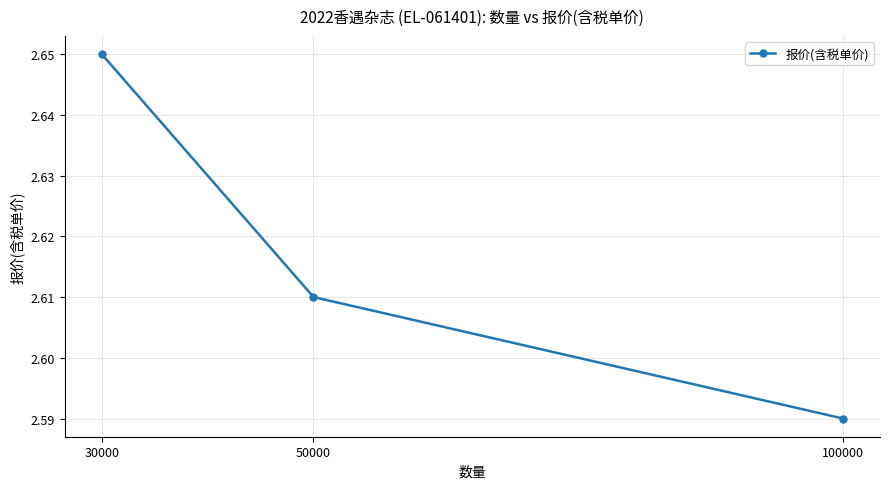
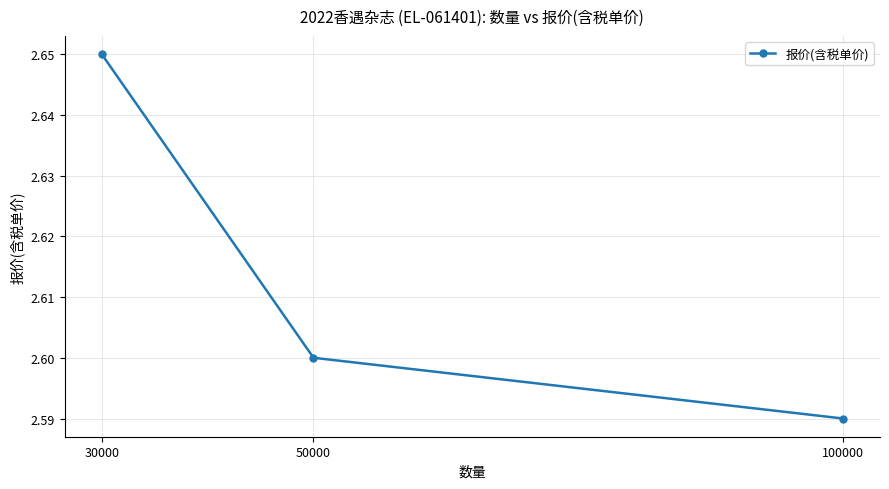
50000: 2.61 -> 2.60
